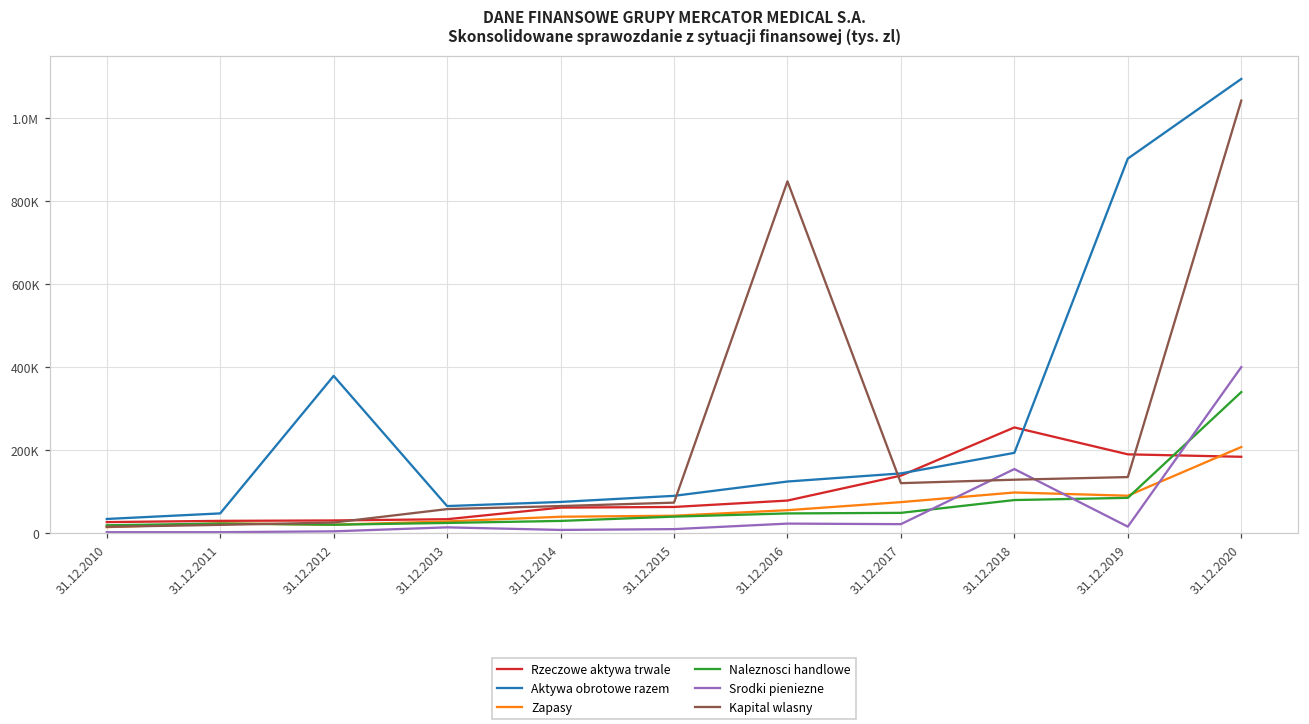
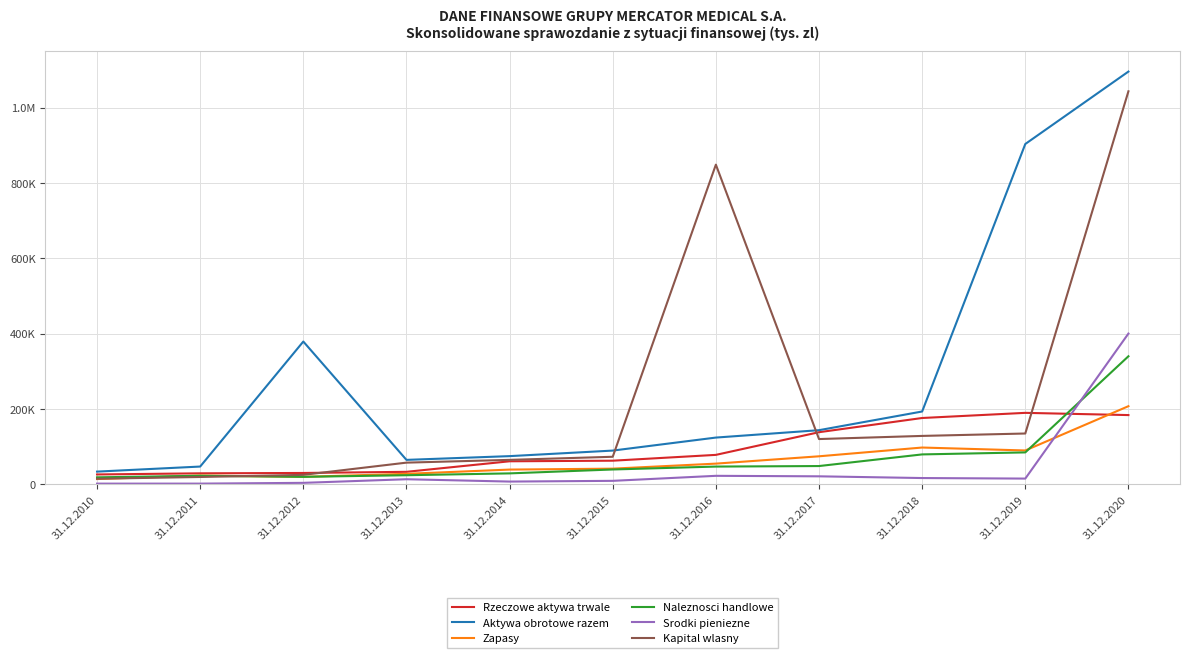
Rzeczowe aktywa trwale, 31.12.2018: 250000 -> 180000
Srodki pieniezne, 31.12.2018: 150000 -> 20000
